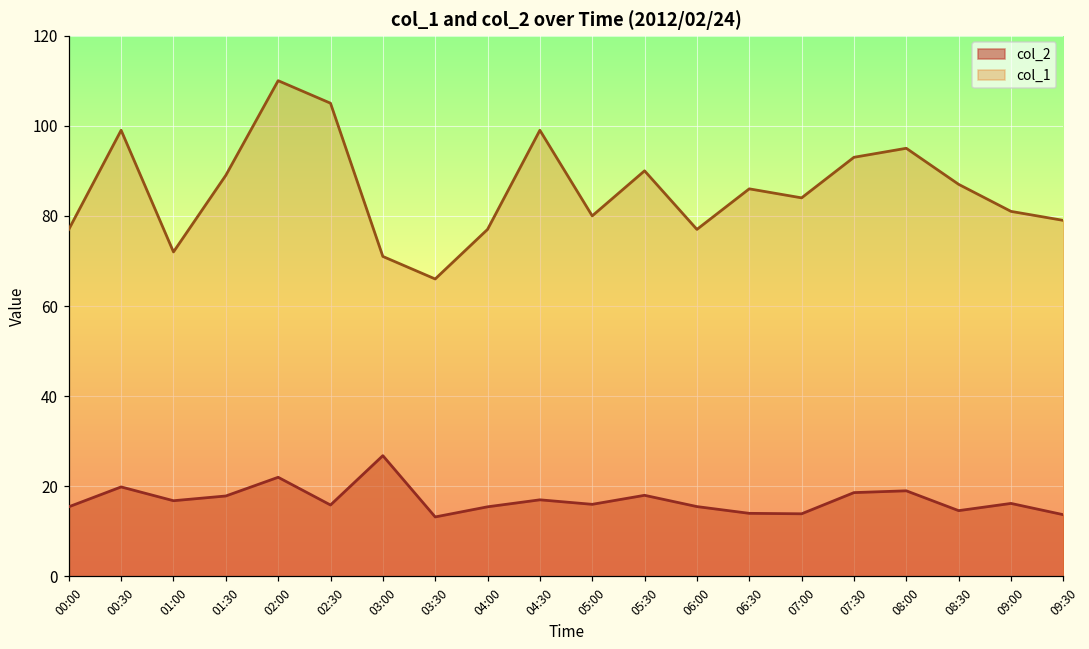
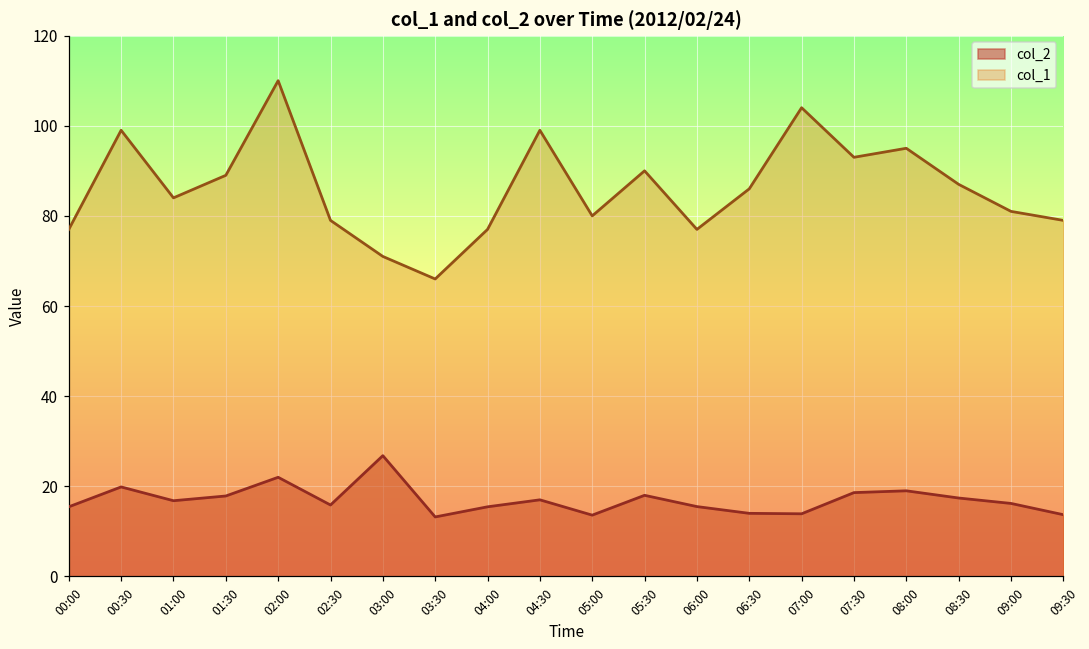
col_1, 01:00: 72 -> 84
col_1, 02:30: 105 -> 79
col_2, 05:00: 16 -> 14
col_1, 07:00: 84 -> 104
col_2, 08:30: 15 -> 17
